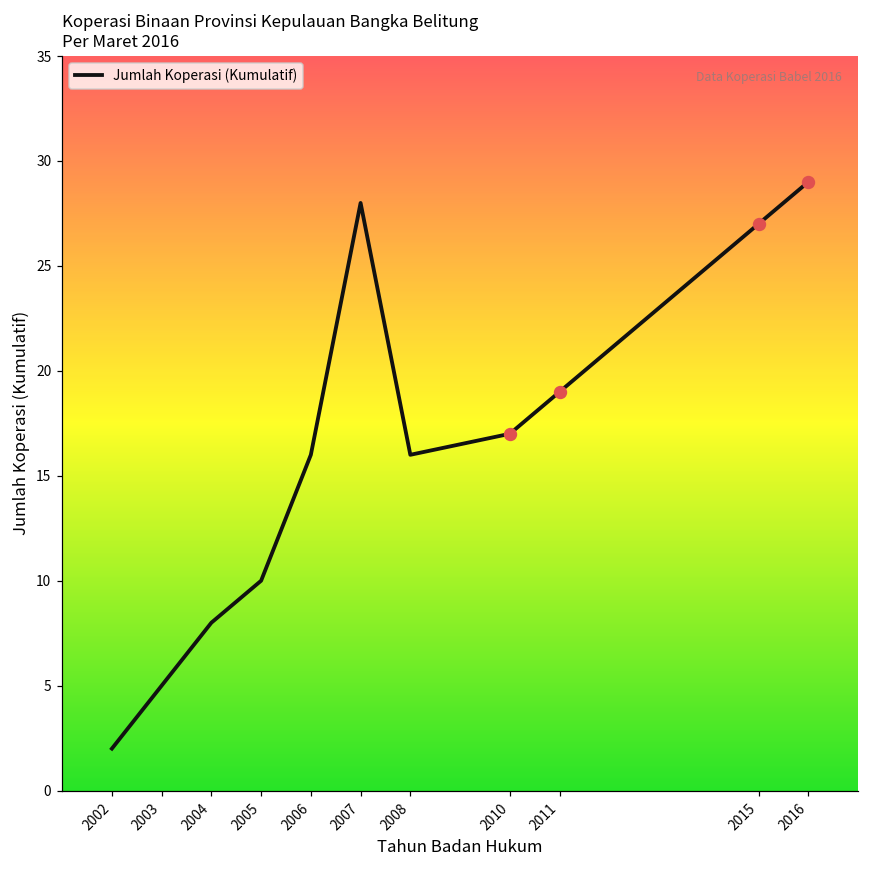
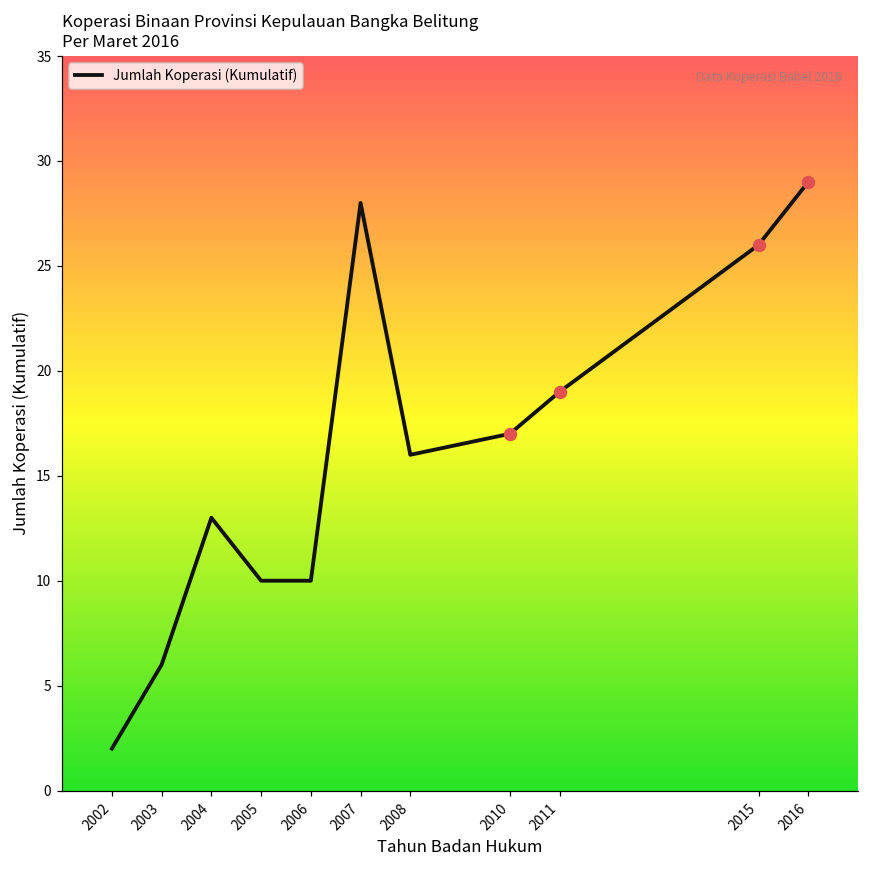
Jumlah Koperasi (Kumulatif), 2003: 5 -> 6
Jumlah Koperasi (Kumulatif), 2004: 8 -> 13
Jumlah Koperasi (Kumulatif), 2006: 16 -> 10
Jumlah Koperasi (Kumulatif), 2015: 27 -> 26
